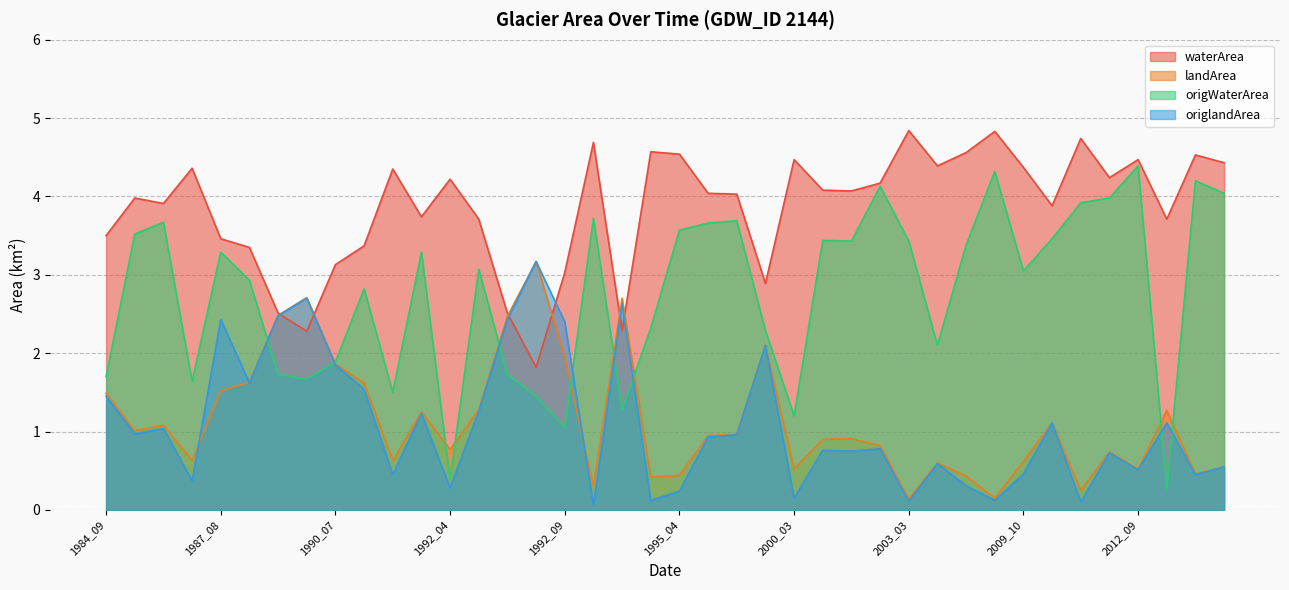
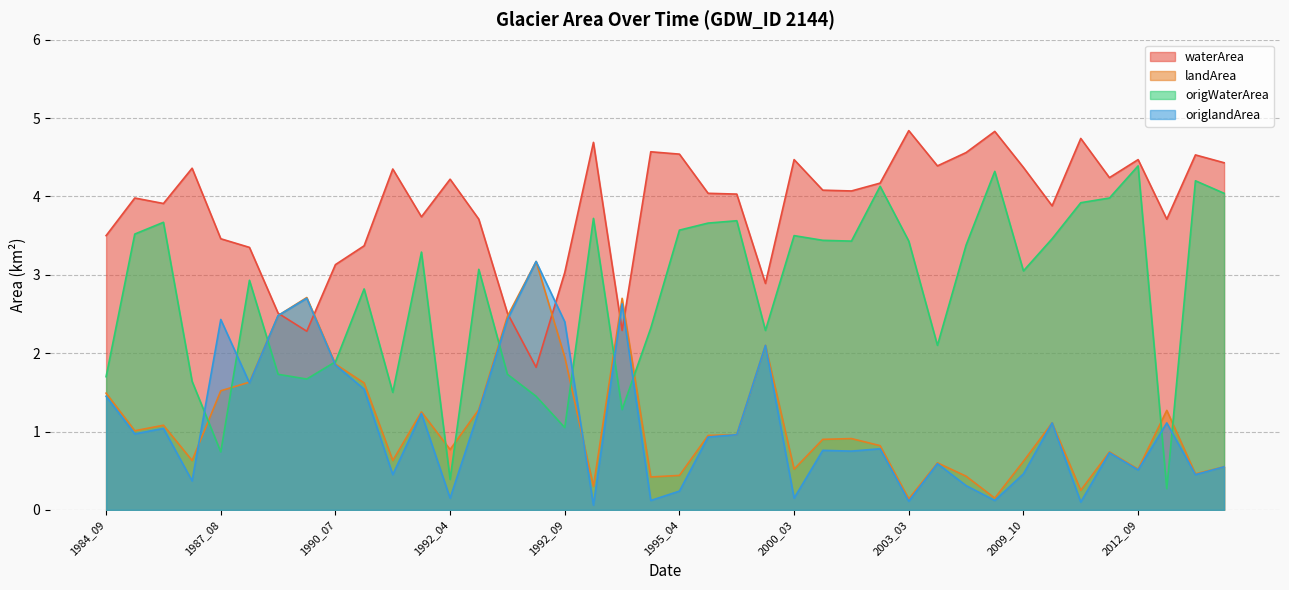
origWaterArea, 1987_08: 3.3 -> 0.7
origlandArea, 1992_04: 0.3 -> 0.2
origWaterArea, 2000_03: 1.2 -> 3.5
